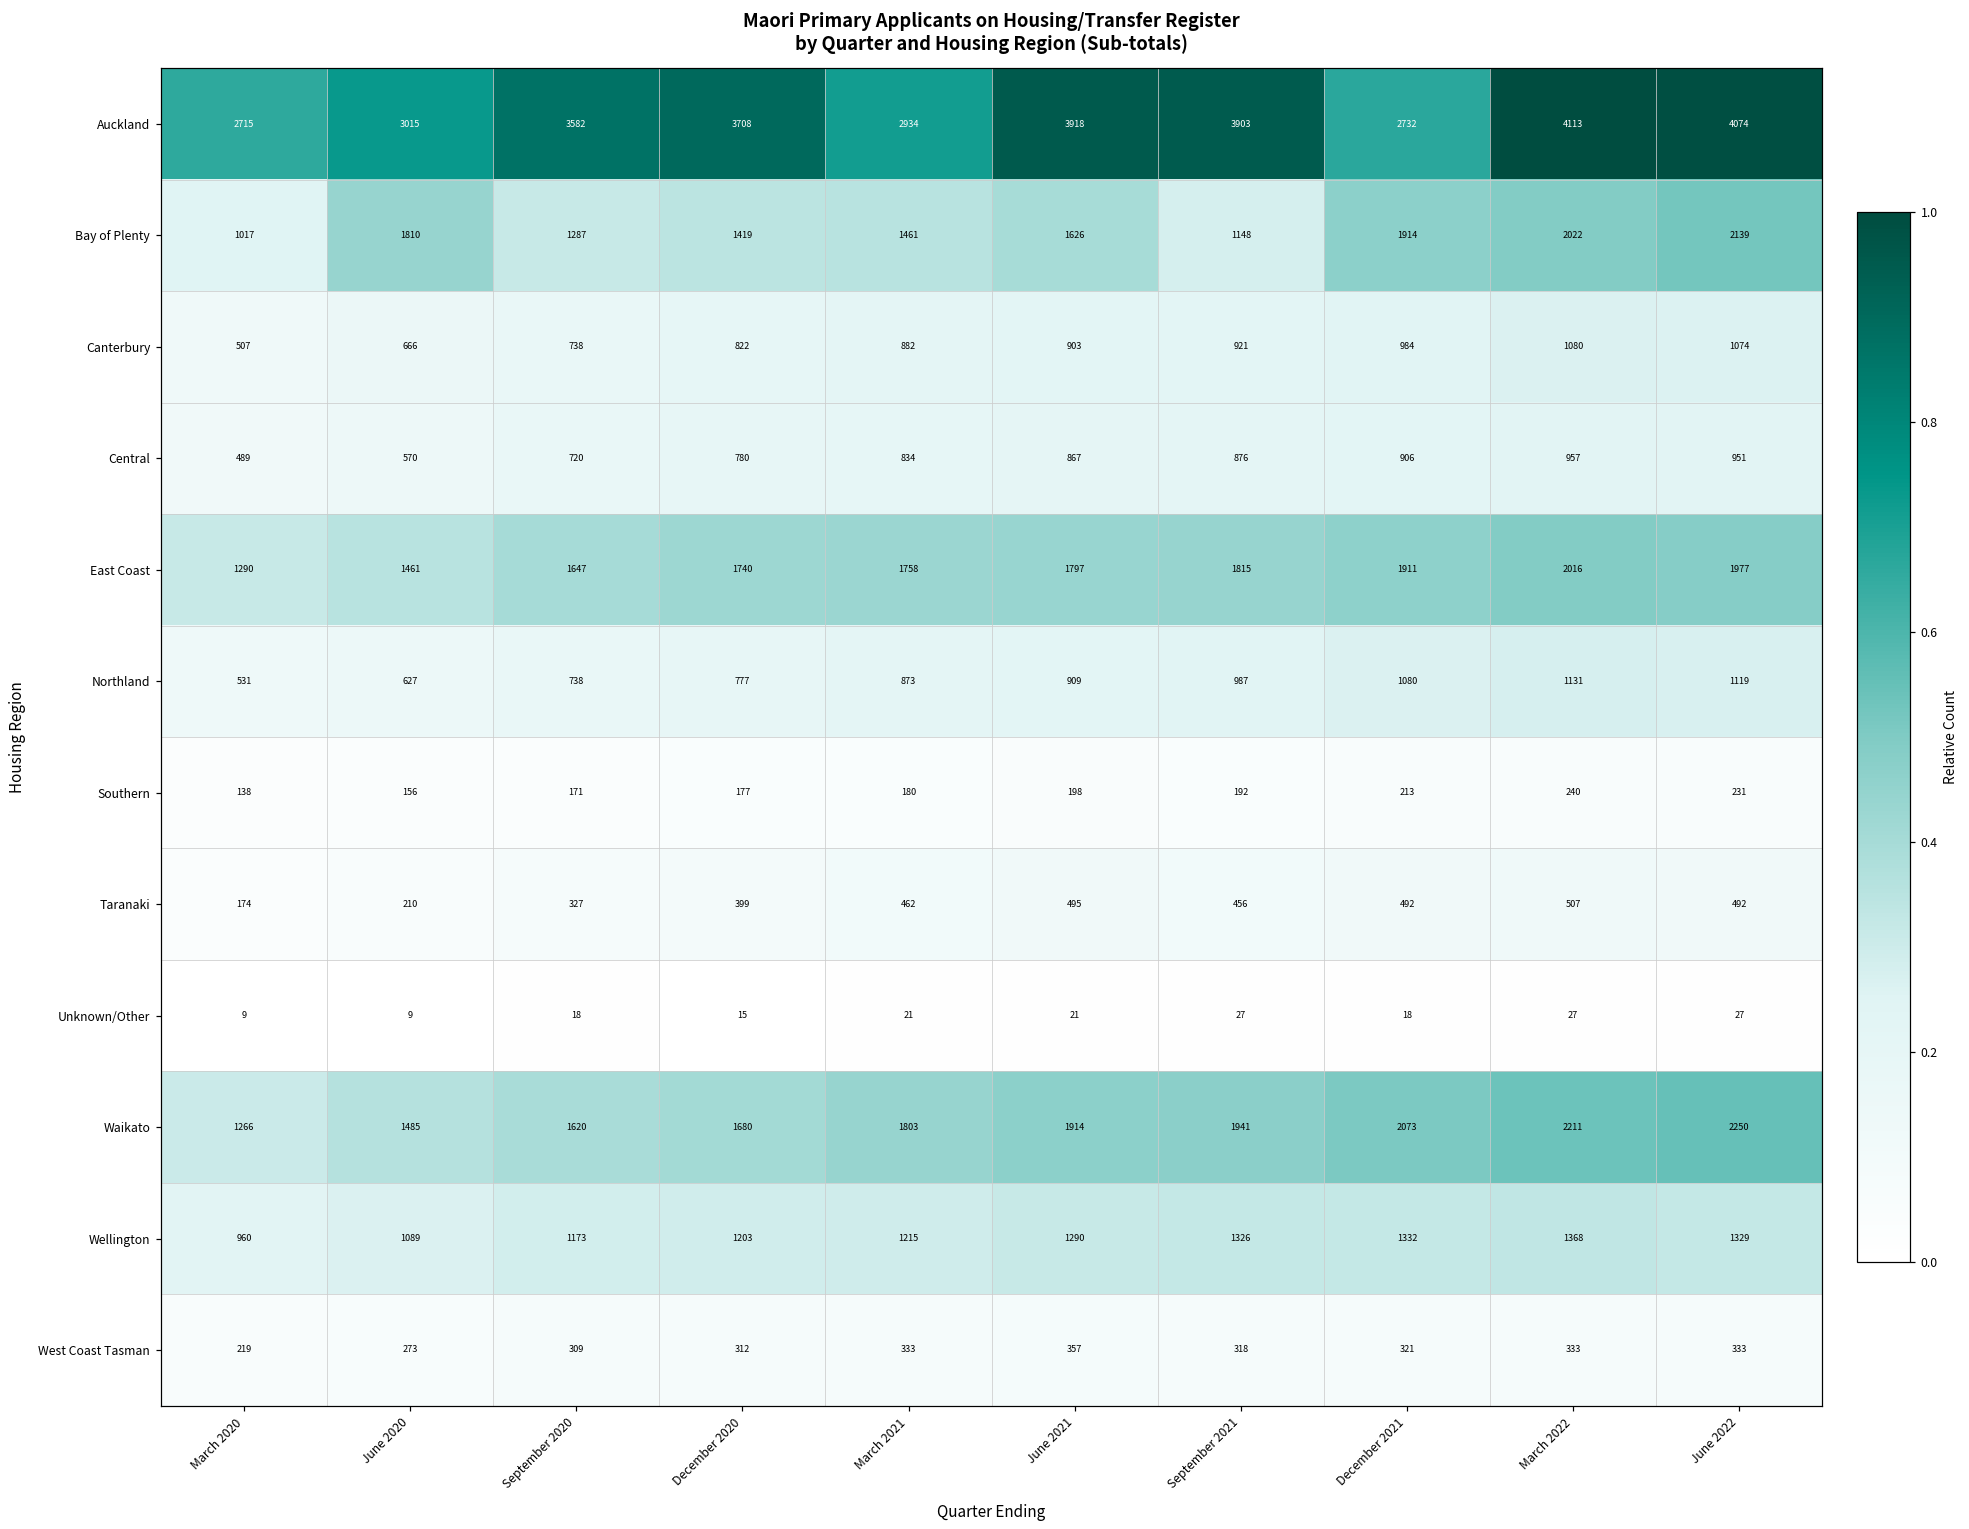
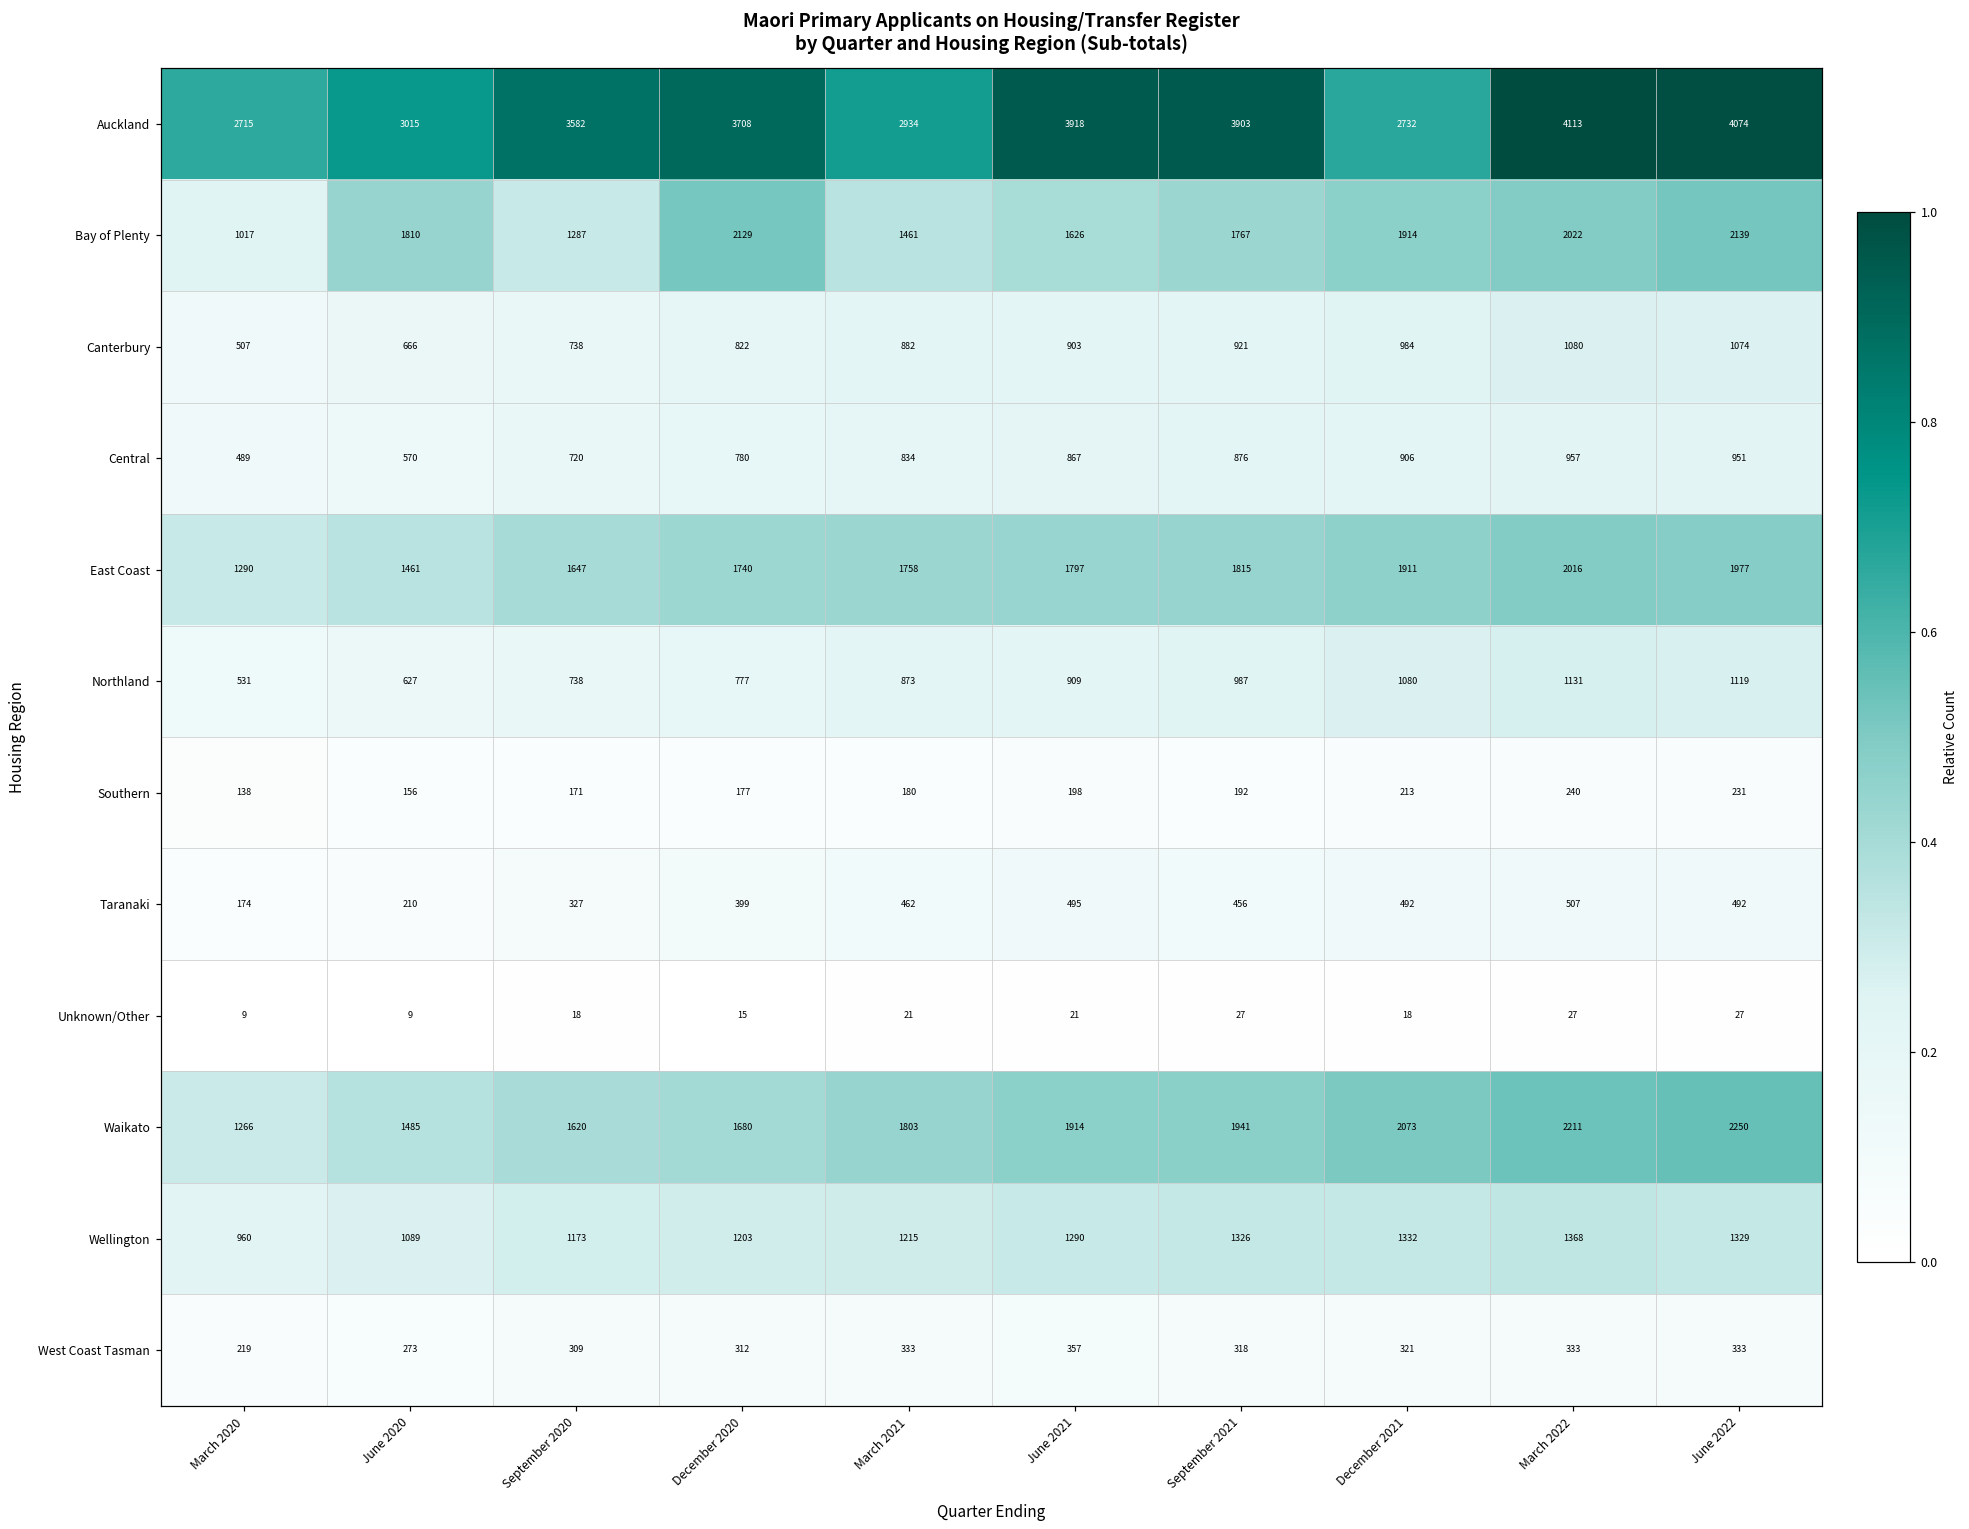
Bay of Plenty, December 2020: 1419 -> 2129
Bay of Plenty, September 2021: 1148 -> 1767
